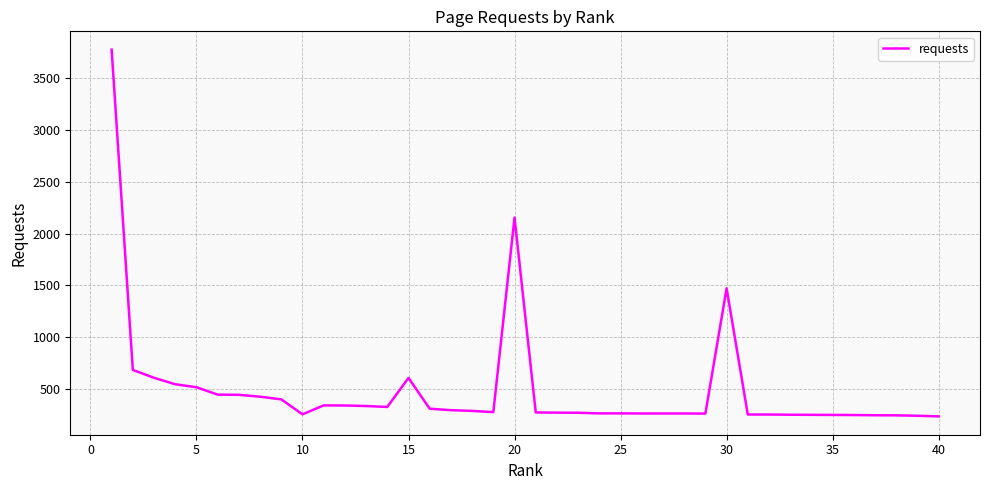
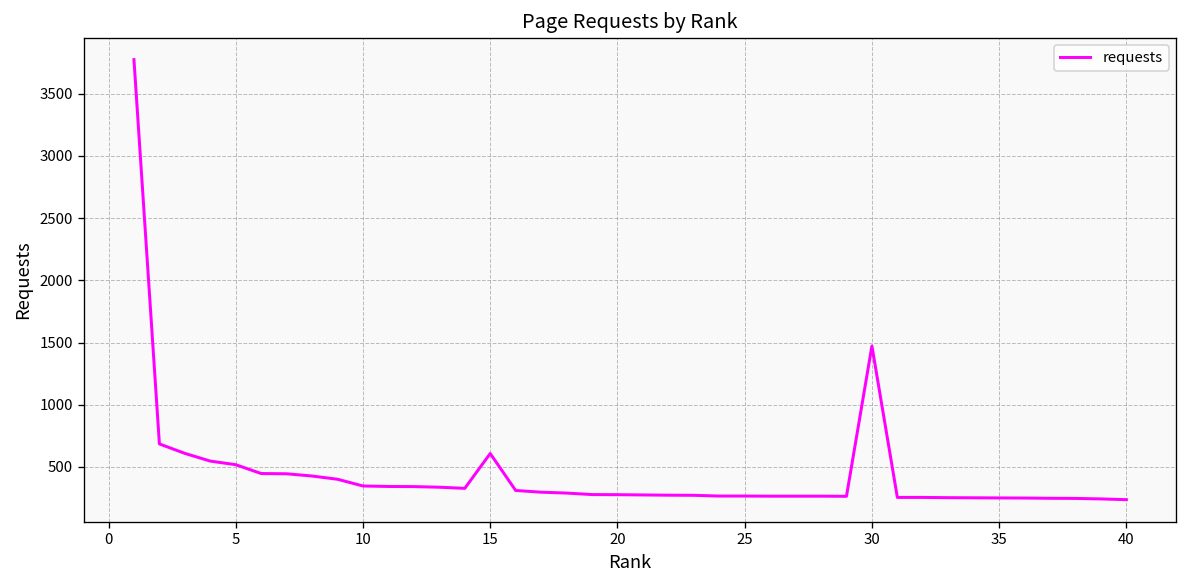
10: 260 -> 350
20: 2160 -> 280
